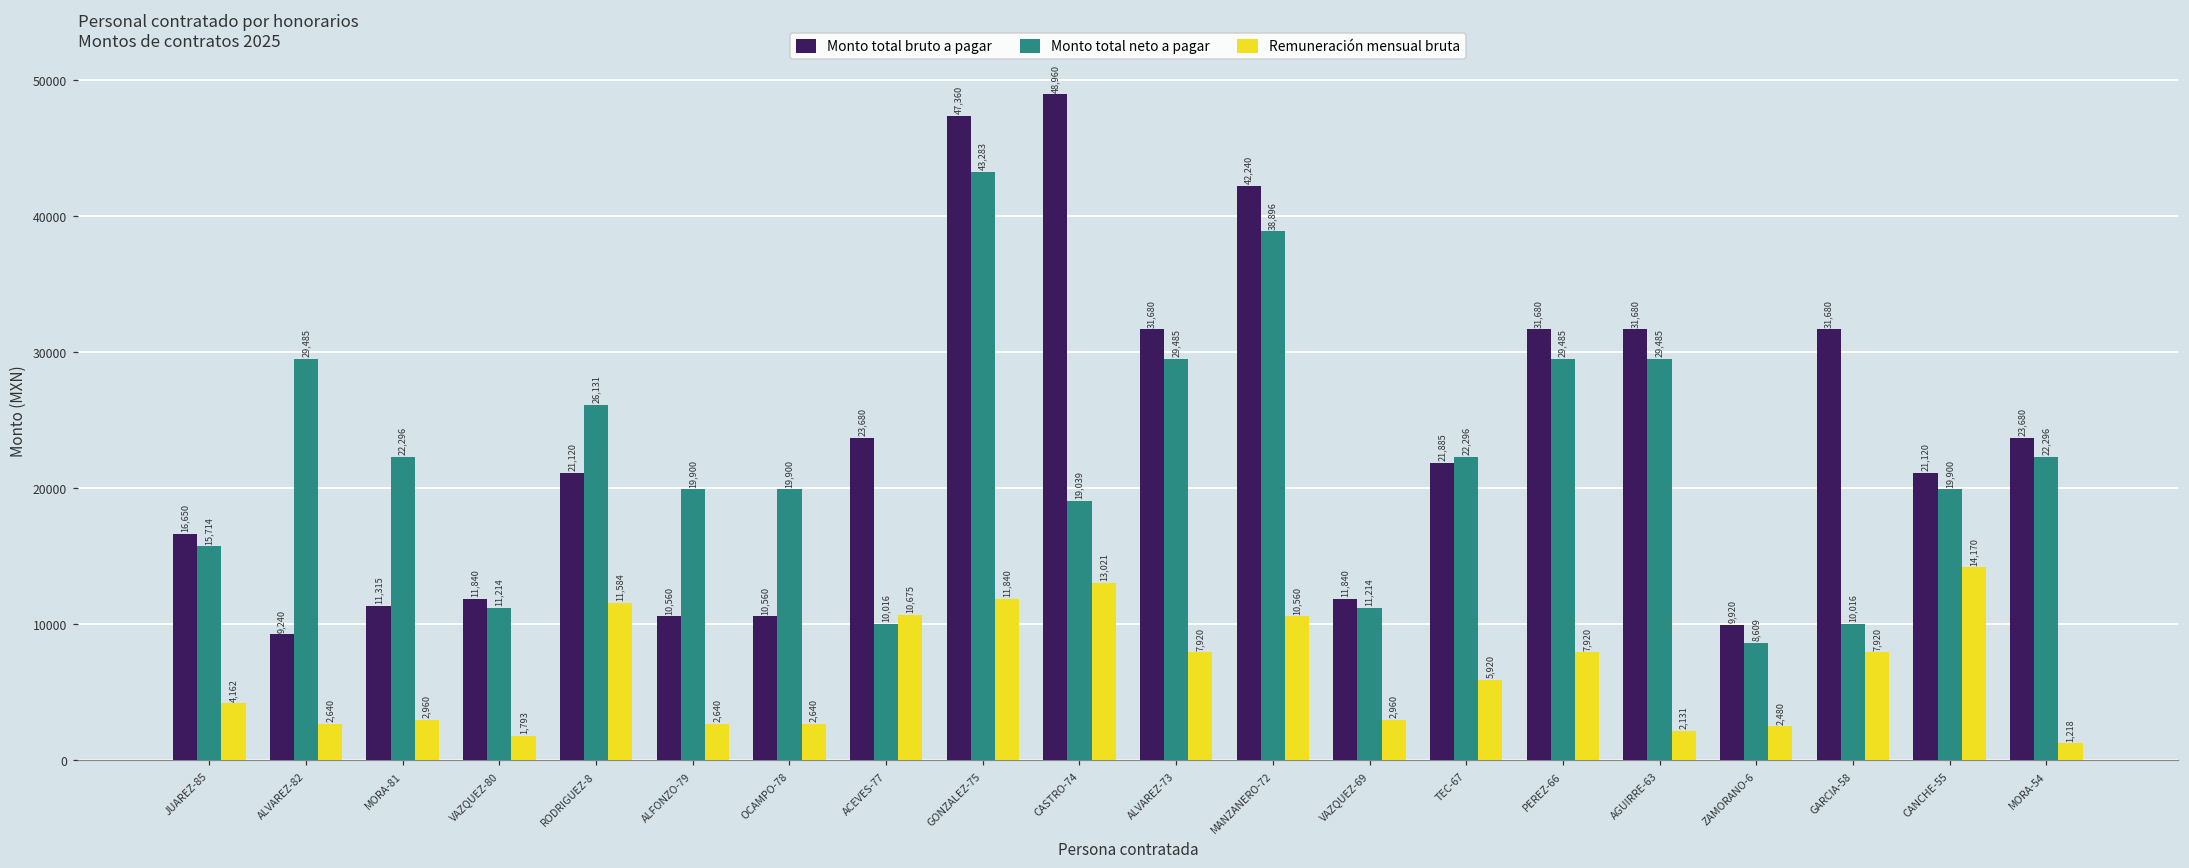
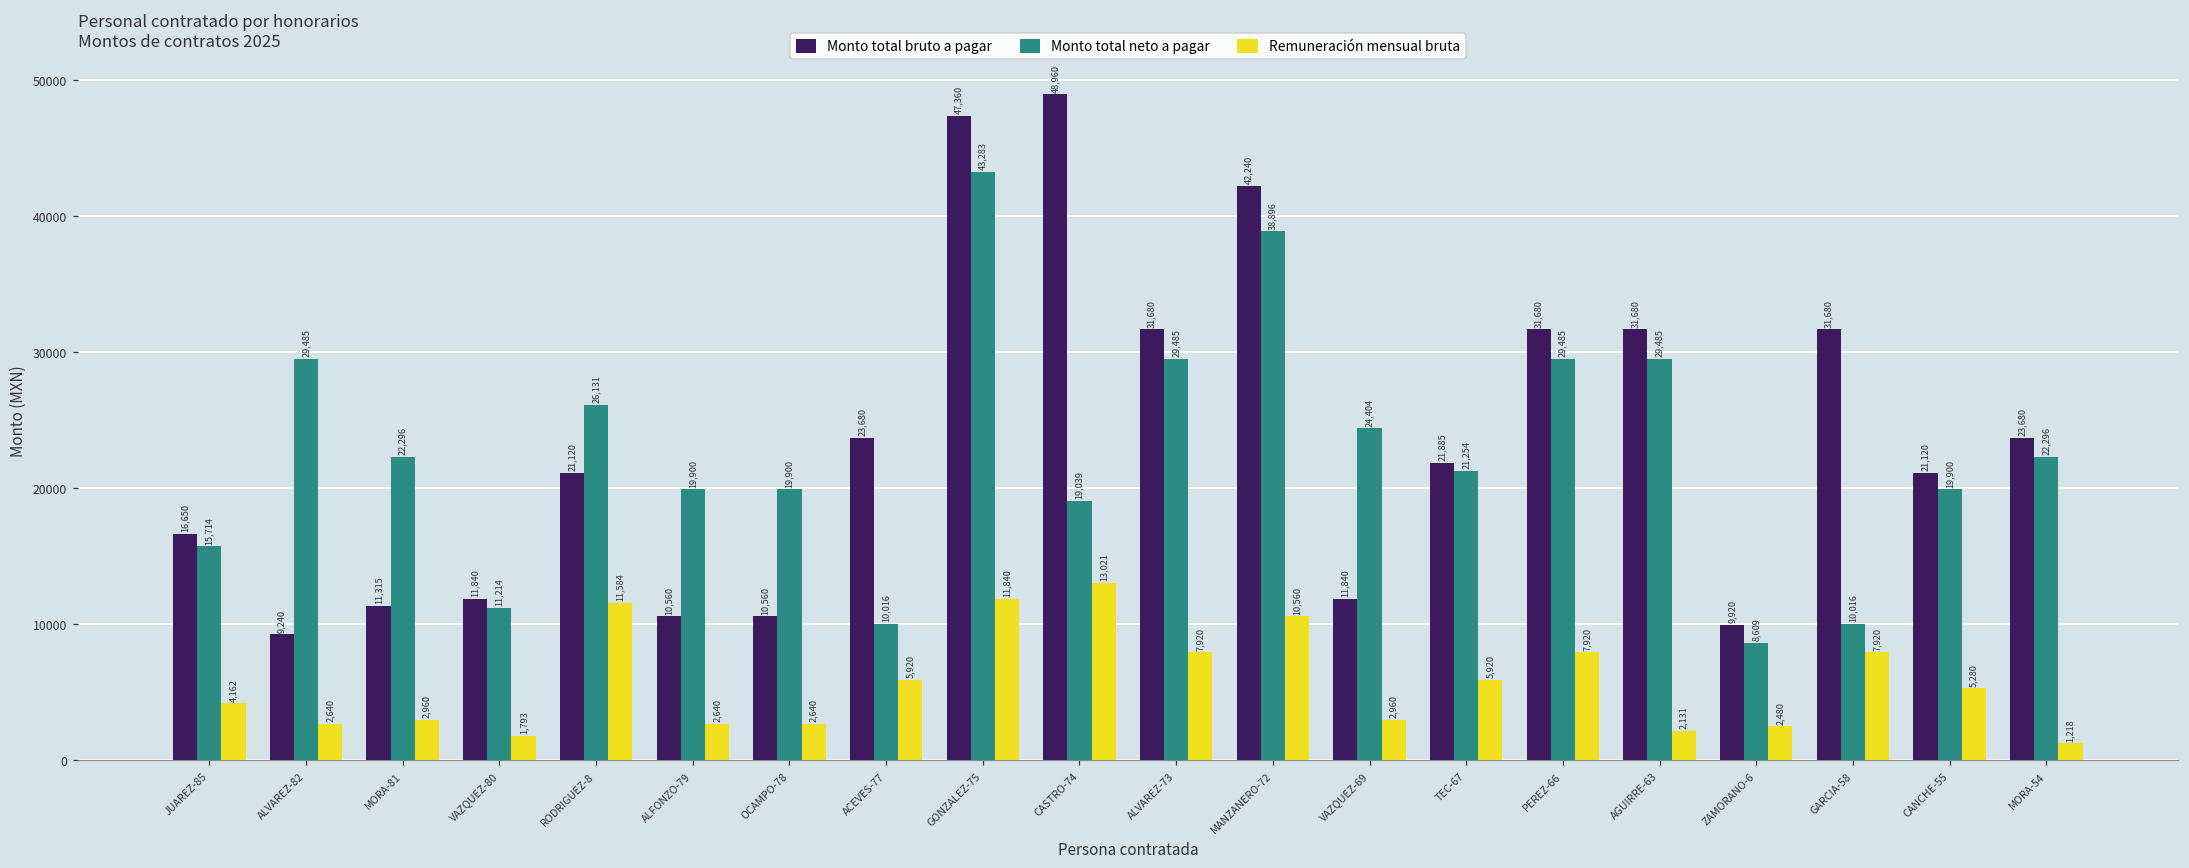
Remuneración mensual bruta, ACEVES-77: 10,675 -> 5,920
Monto total neto a pagar, VAZQUEZ-69: 11,214 -> 24,404
Monto total neto a pagar, TEC-67: 22,296 -> 21,254
Remuneración mensual bruta, CANCHE-55: 14,170 -> 5,280
